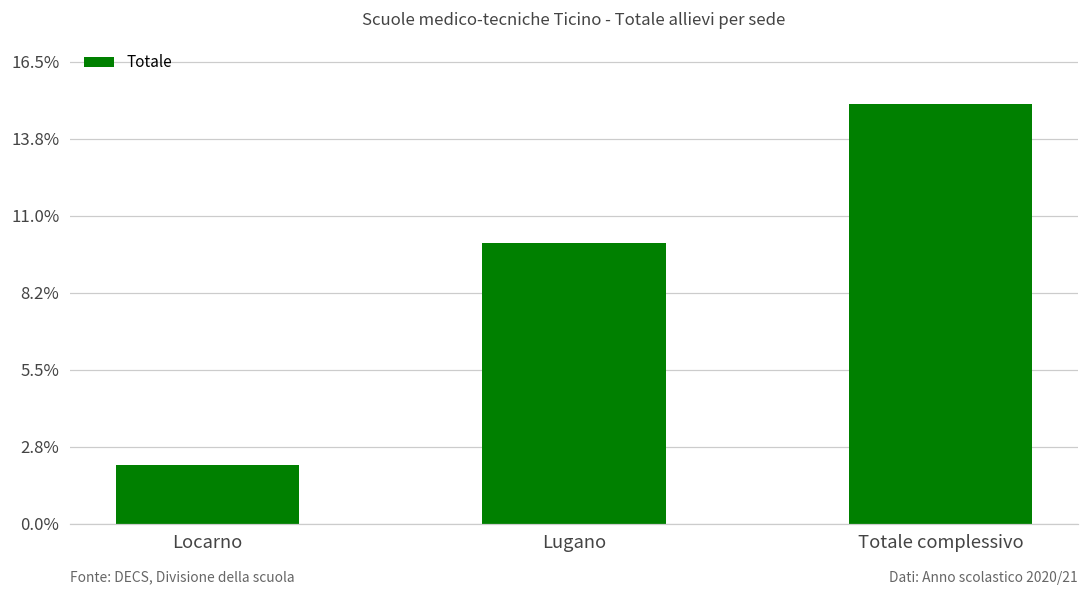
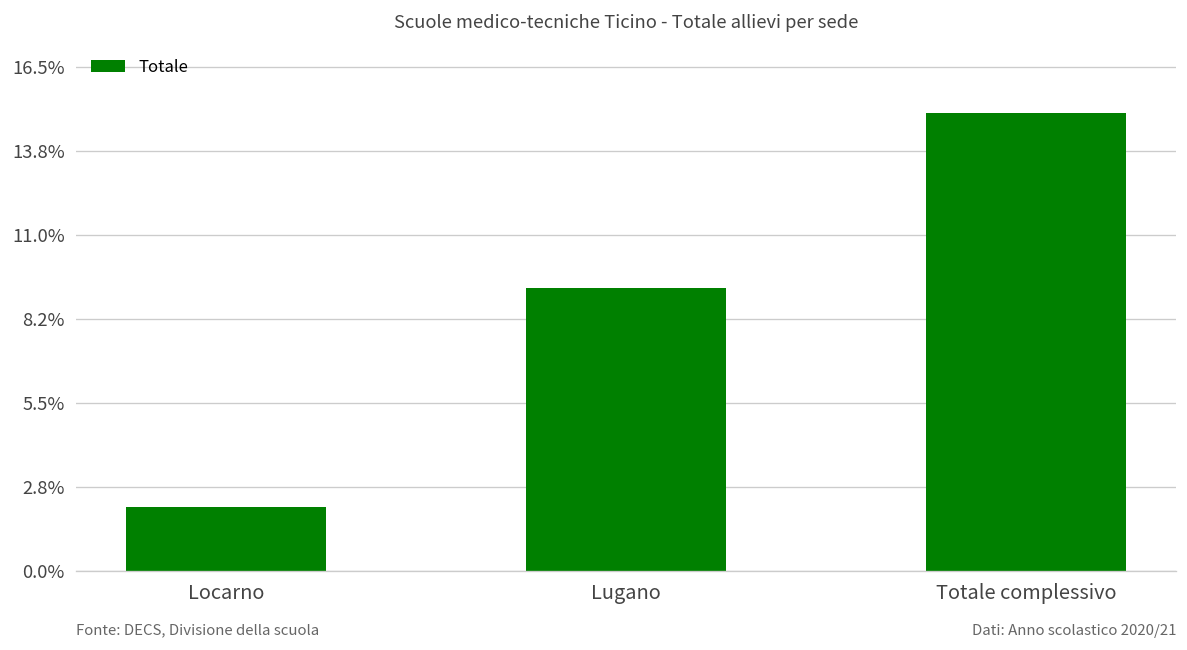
Lugano: 10.0% -> 9.3%
